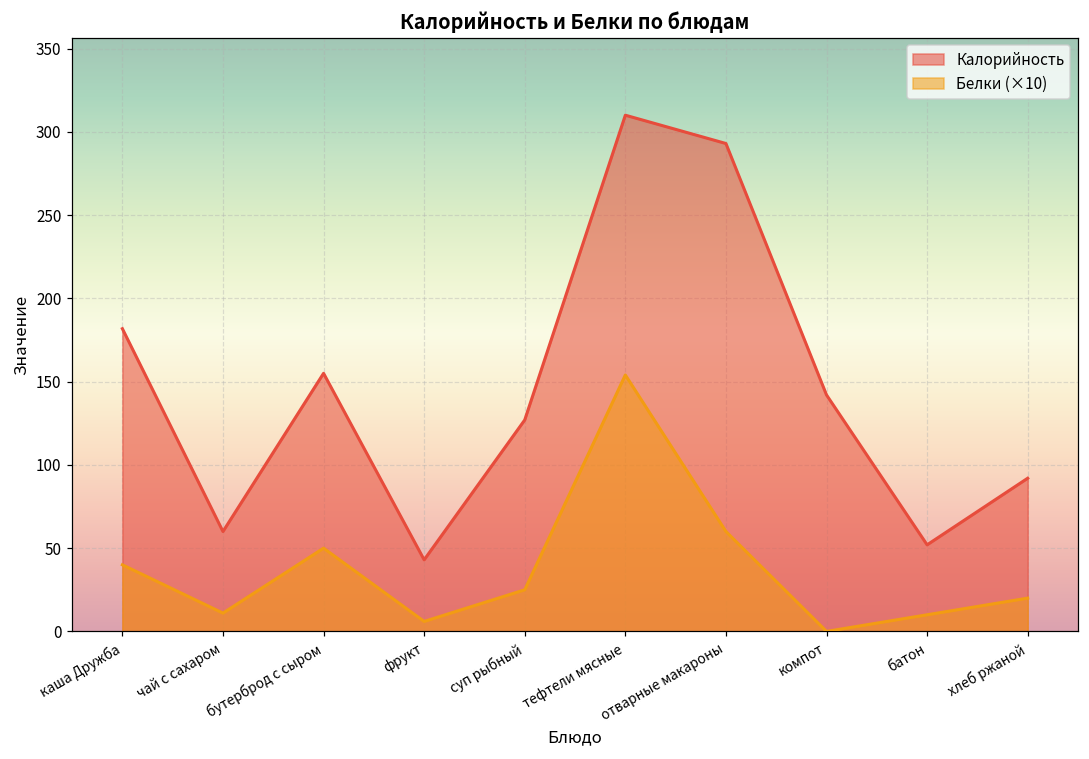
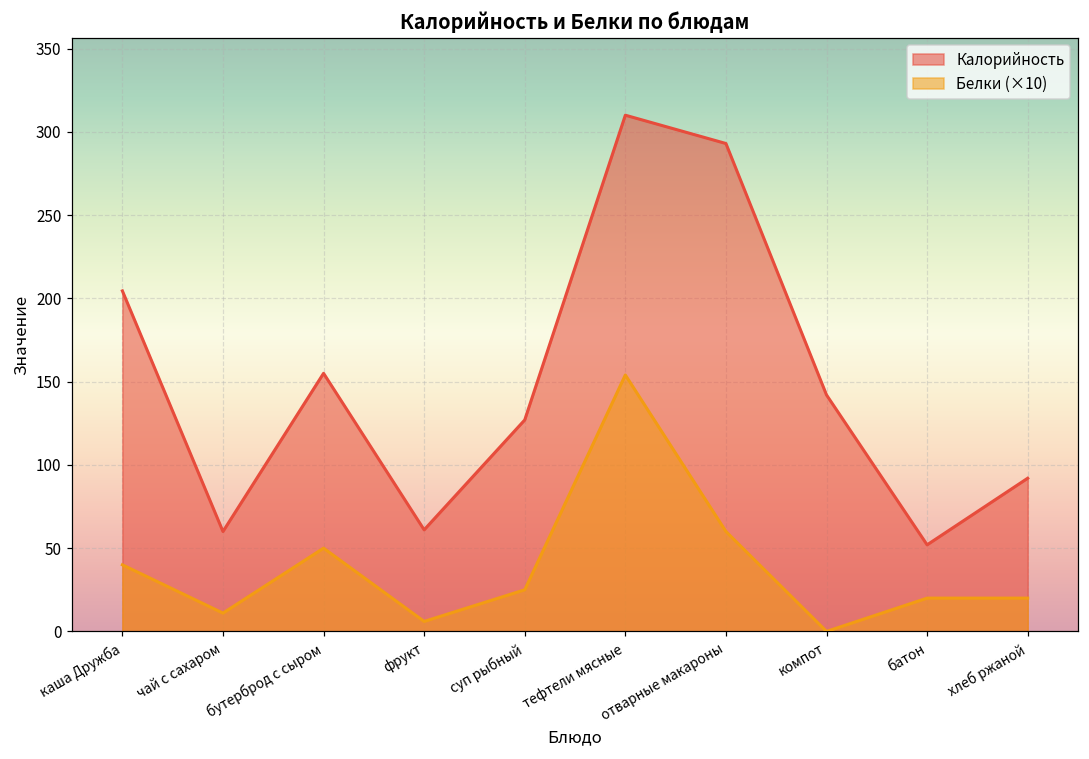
Калорийность, каша Дружба: 182 -> 205
Калорийность, фрукт: 43 -> 61
Белки (×10), батон: 10 -> 20
